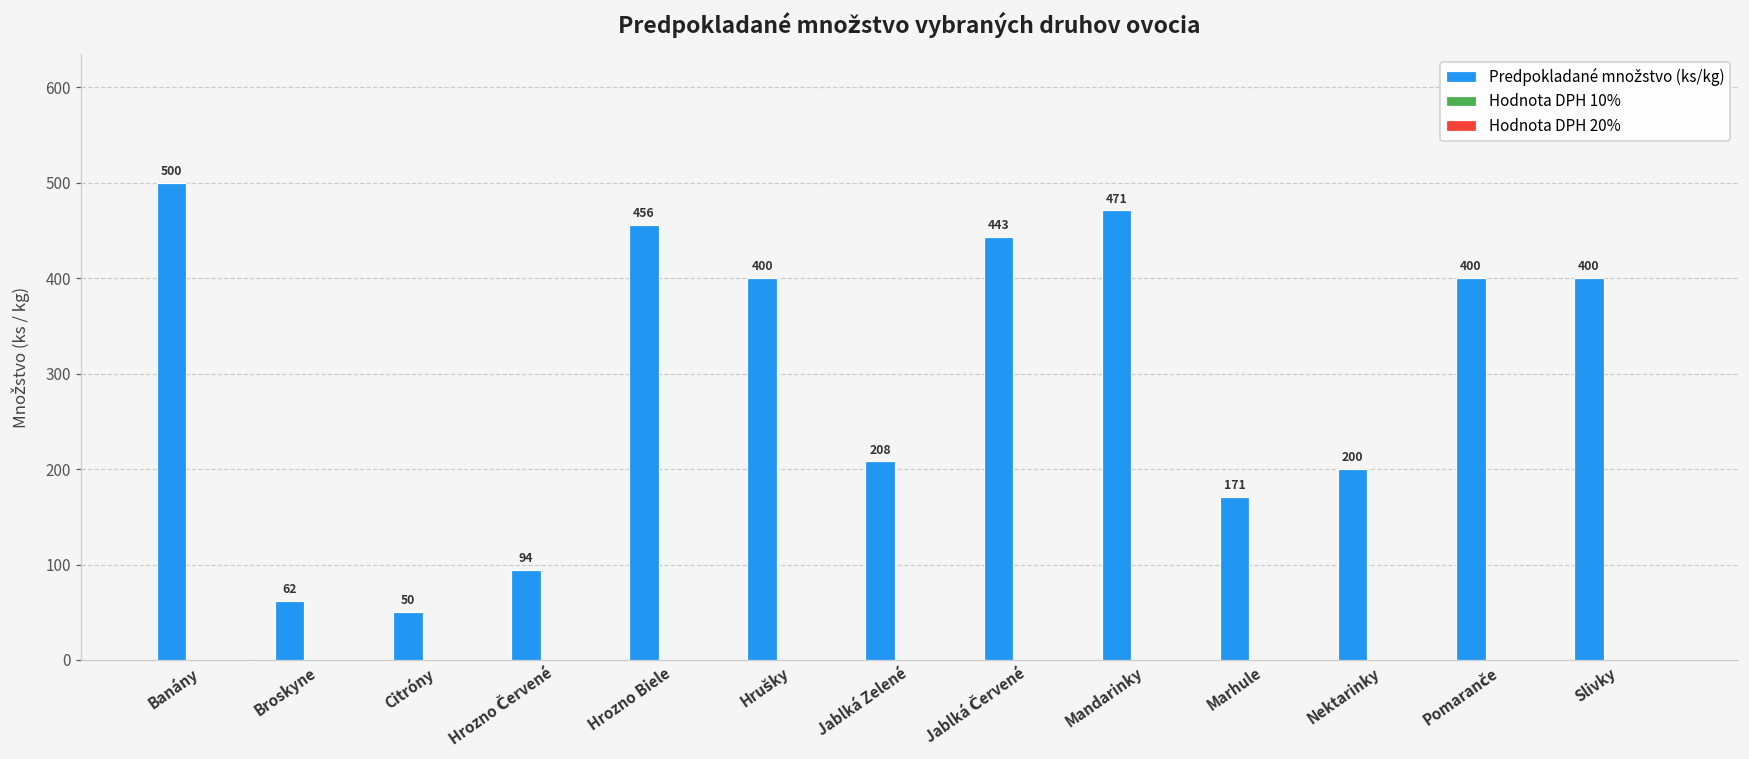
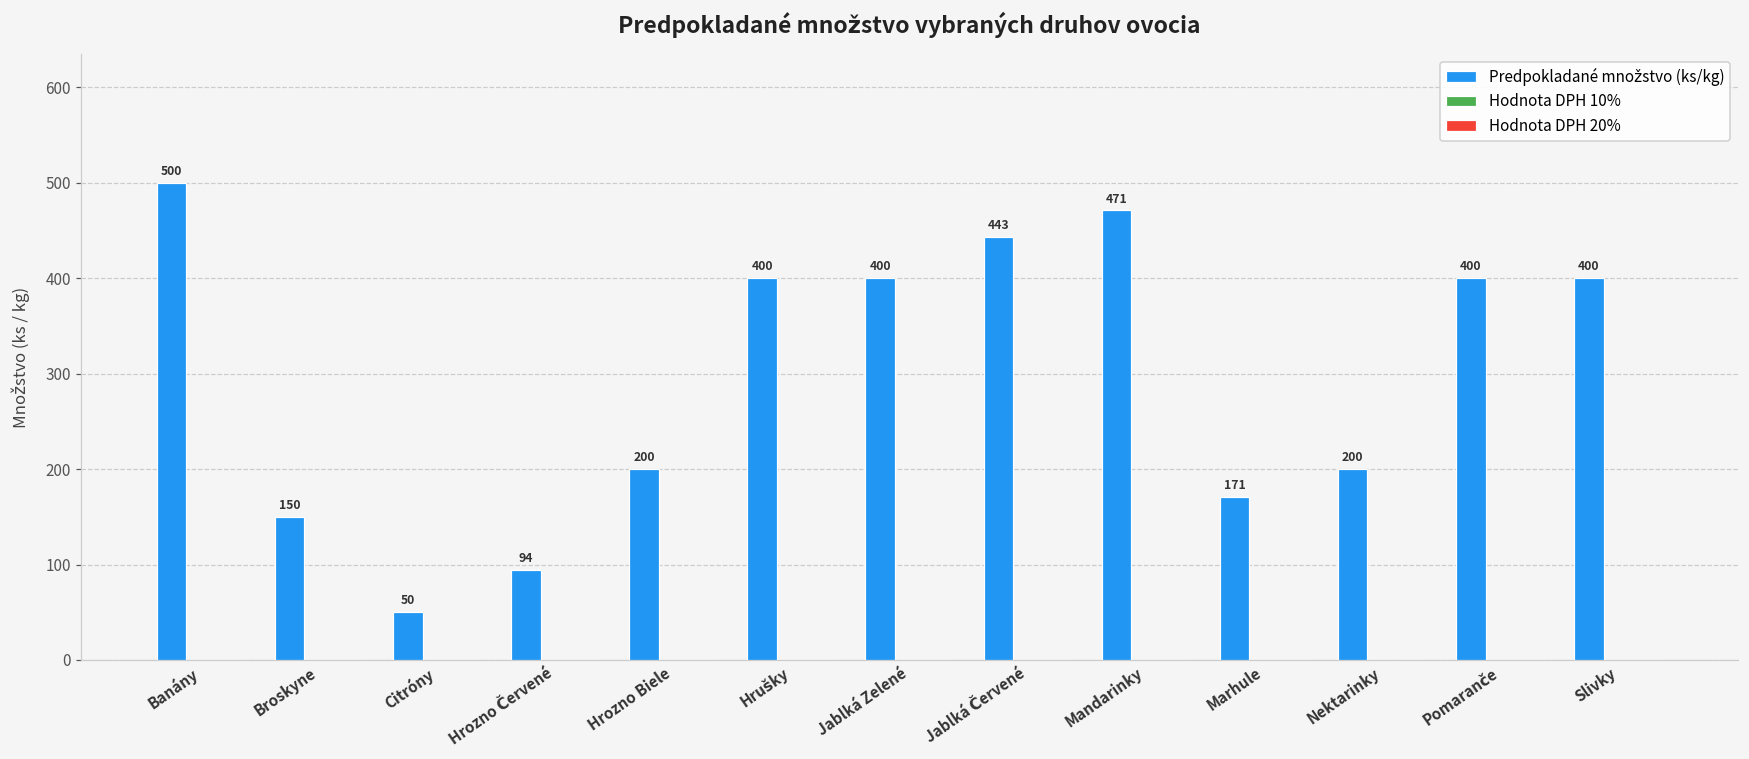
Predpokladané množstvo (ks/kg), Broskyne: 62 -> 150
Predpokladané množstvo (ks/kg), Hrozno Biele: 456 -> 200
Predpokladané množstvo (ks/kg), Jablká Zelené: 208 -> 400
